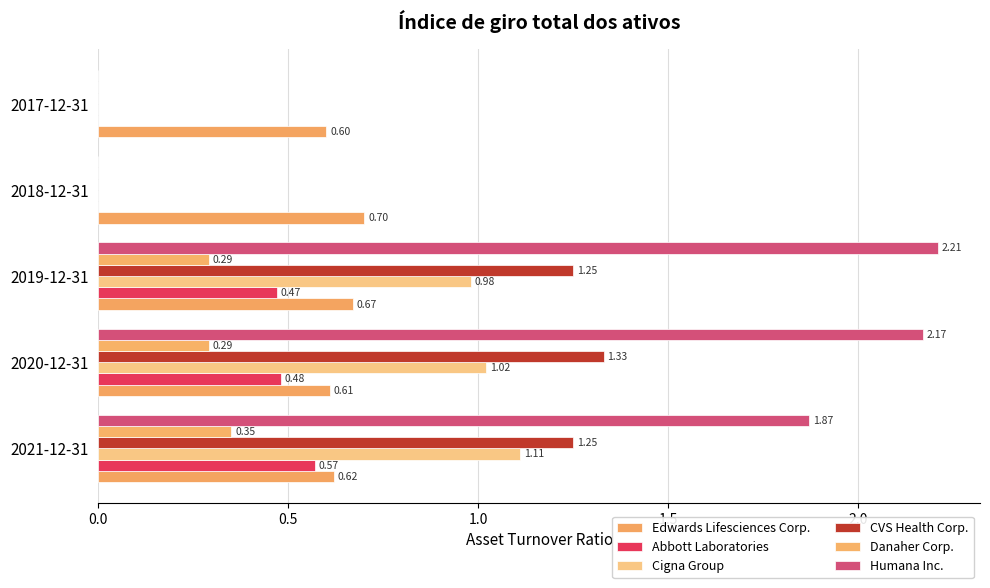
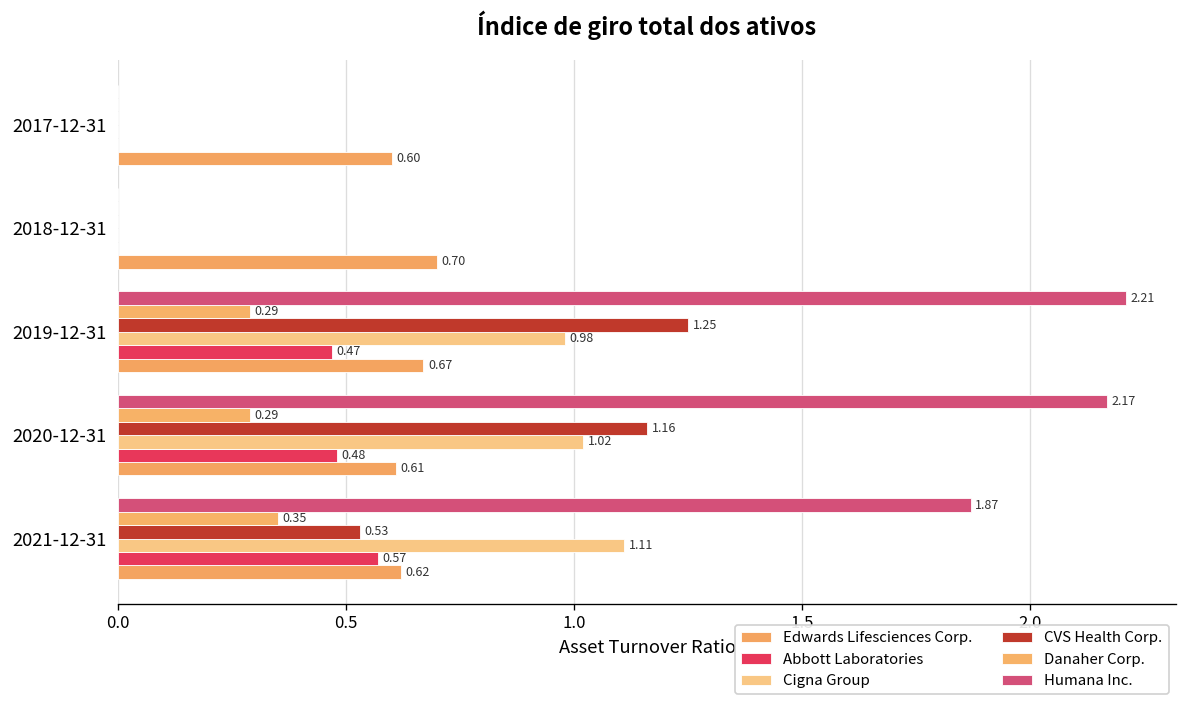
CVS Health Corp., 2020-12-31: 1.33 -> 1.16
CVS Health Corp., 2021-12-31: 1.25 -> 0.53
